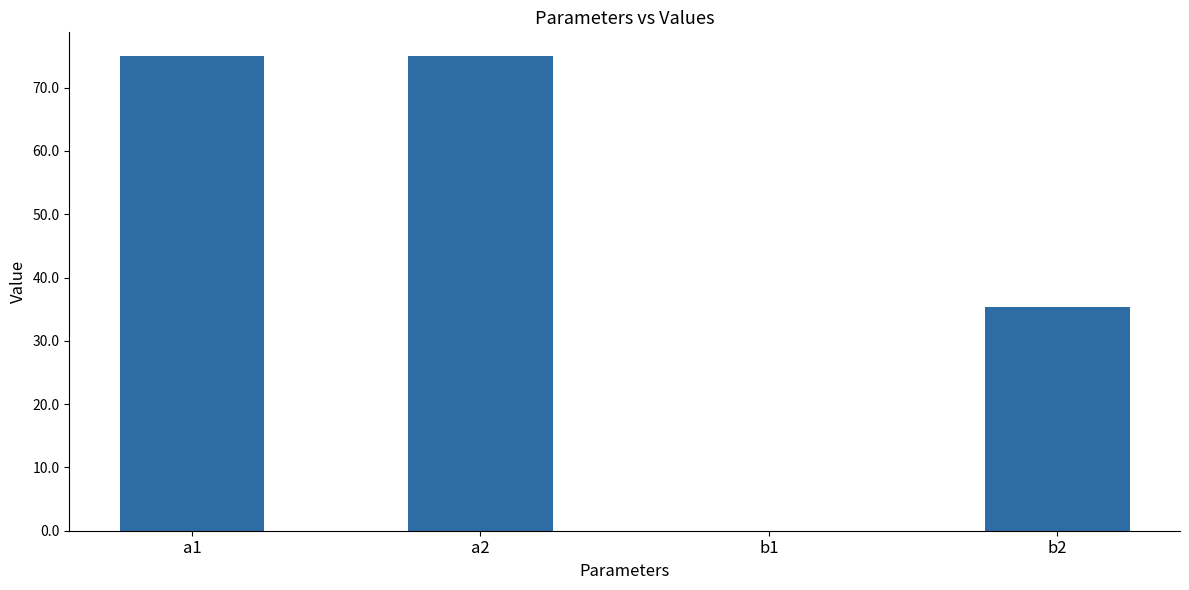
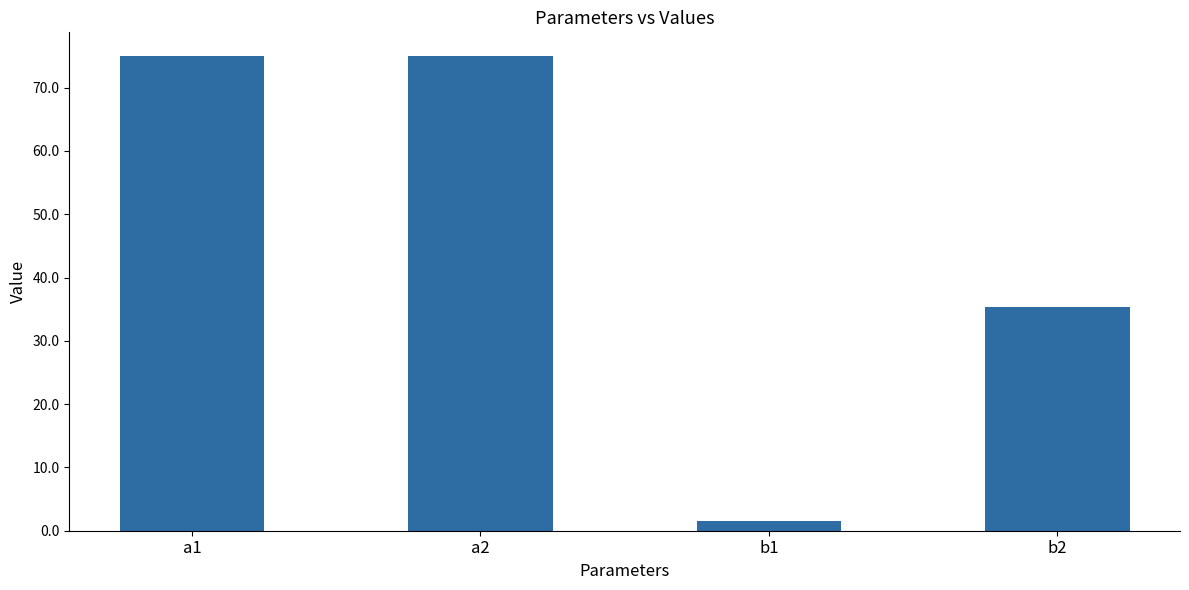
b1: 0 -> 2
